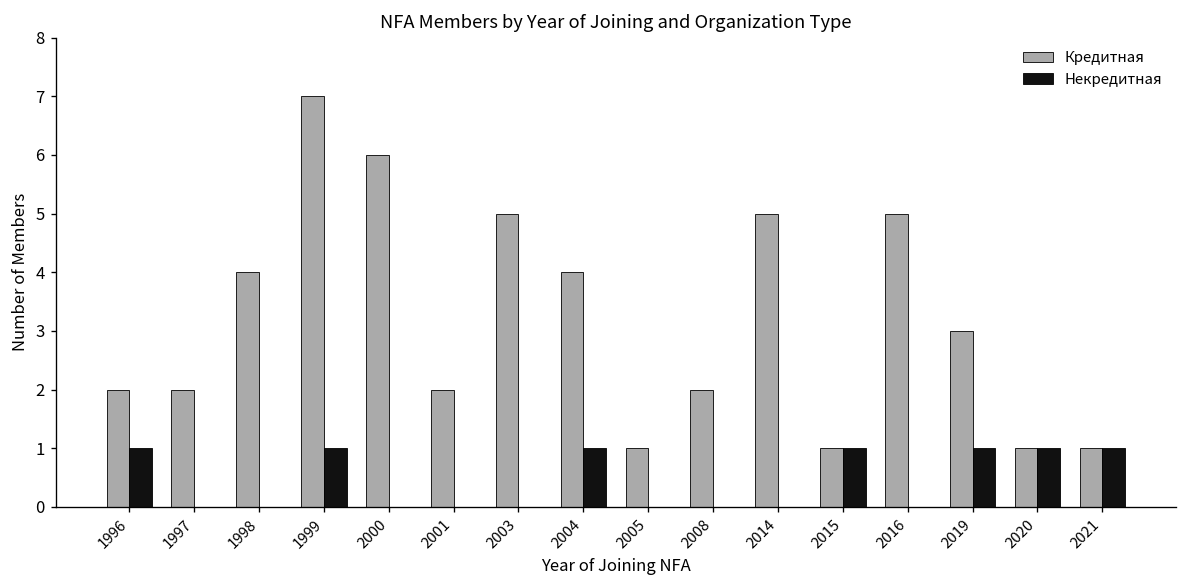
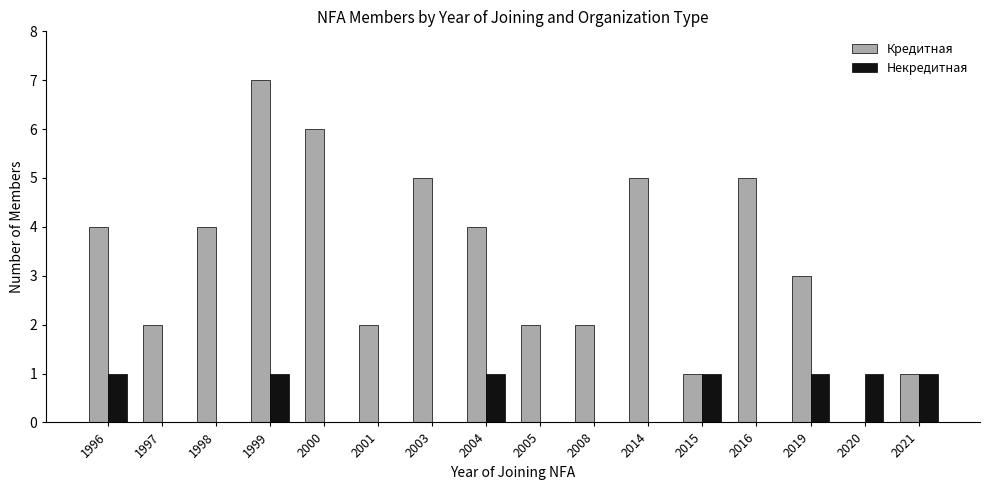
Кредитная, 1996: 2 -> 4
Кредитная, 2005: 1 -> 2
Кредитная, 2020: 1 -> 0
